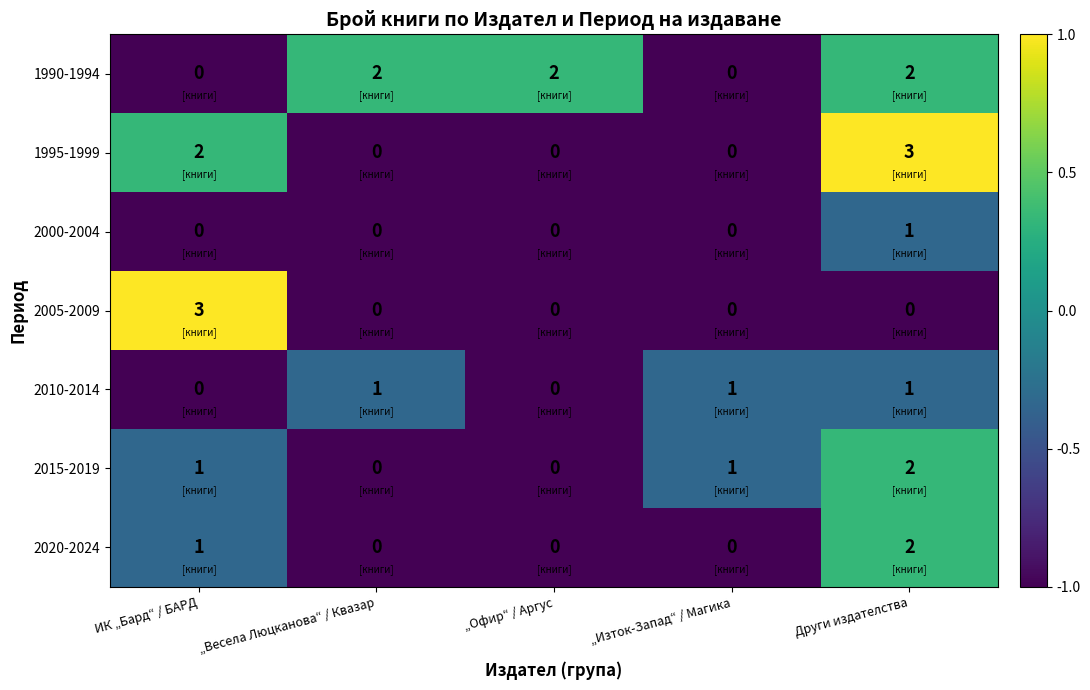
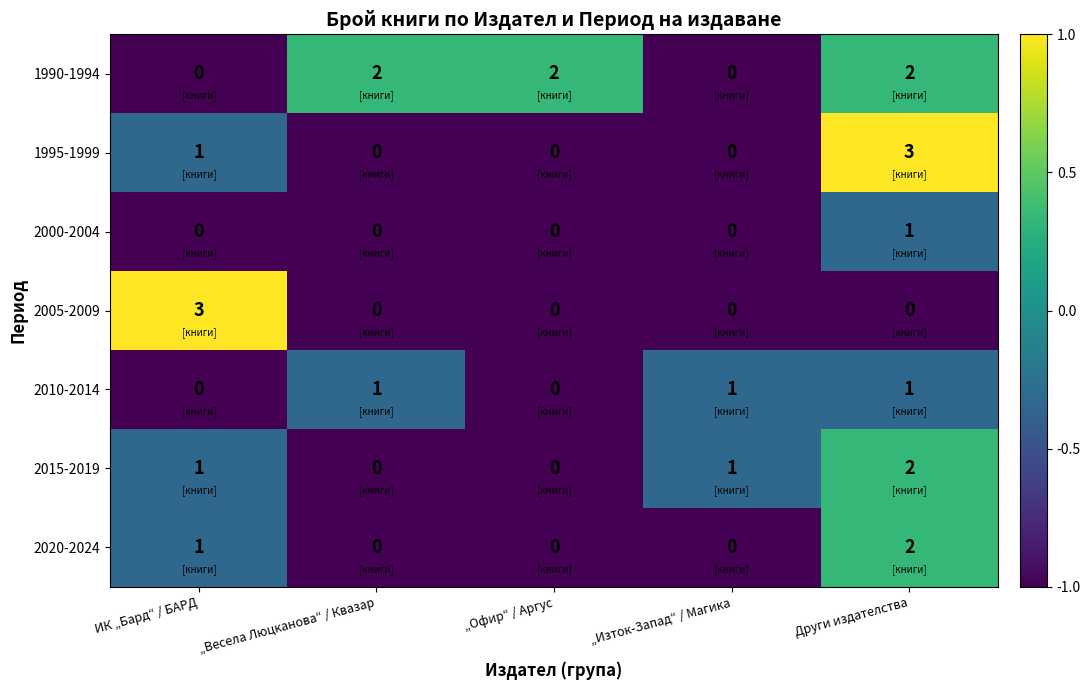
1995-1999, ИК „Бард“ / БАРД: 2 -> 1
